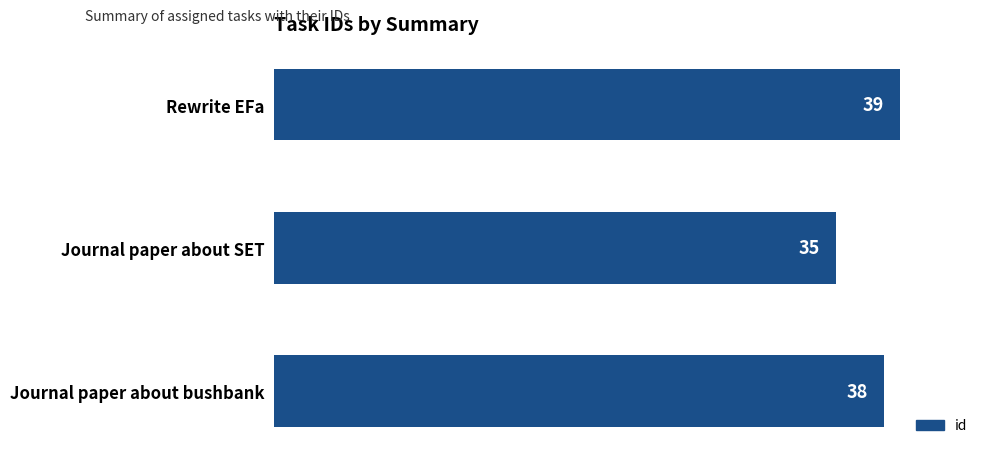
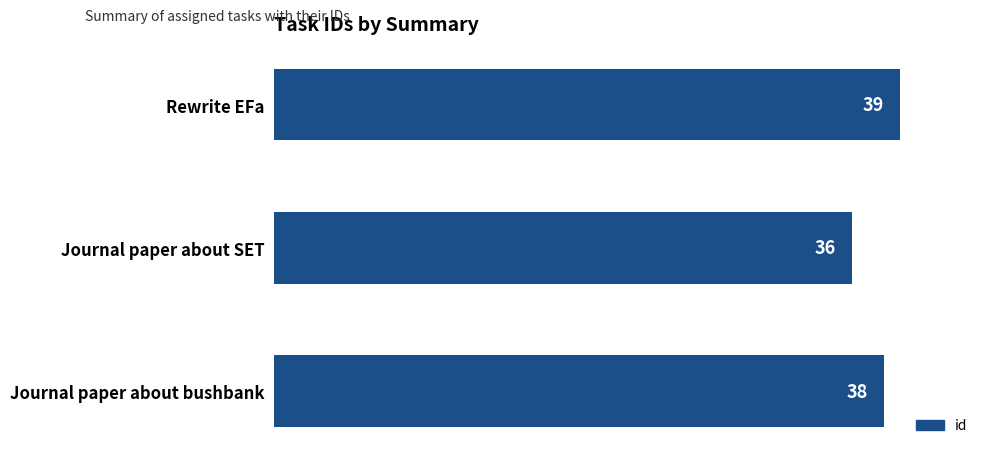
Journal paper about SET: 35 -> 36
